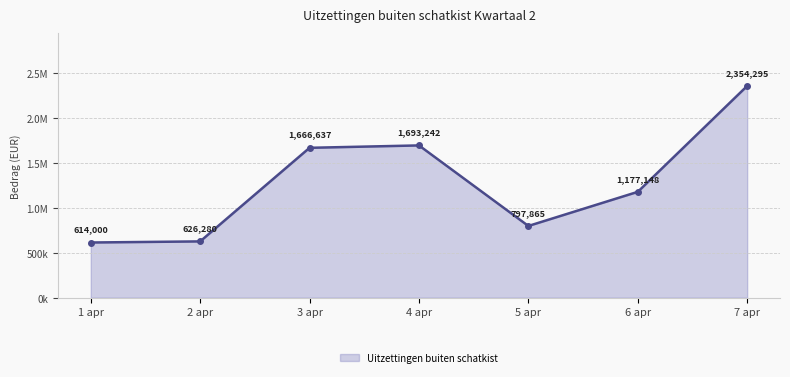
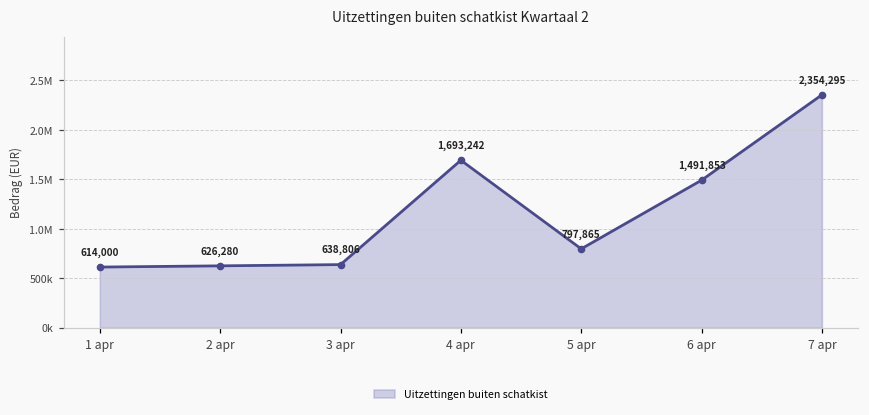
3 apr: 1,666,637 -> 638,806
6 apr: 1,177,148 -> 1,491,853
